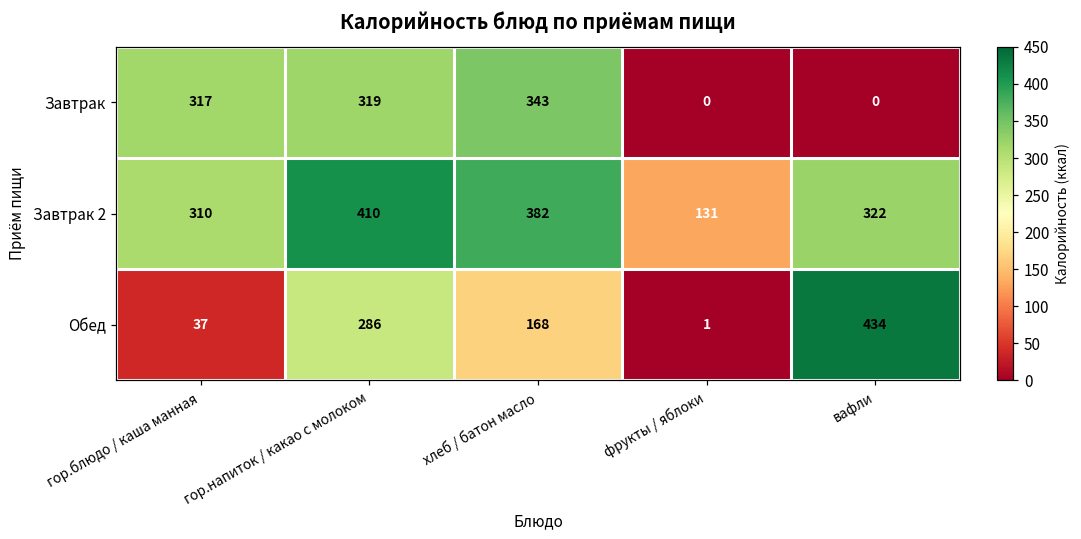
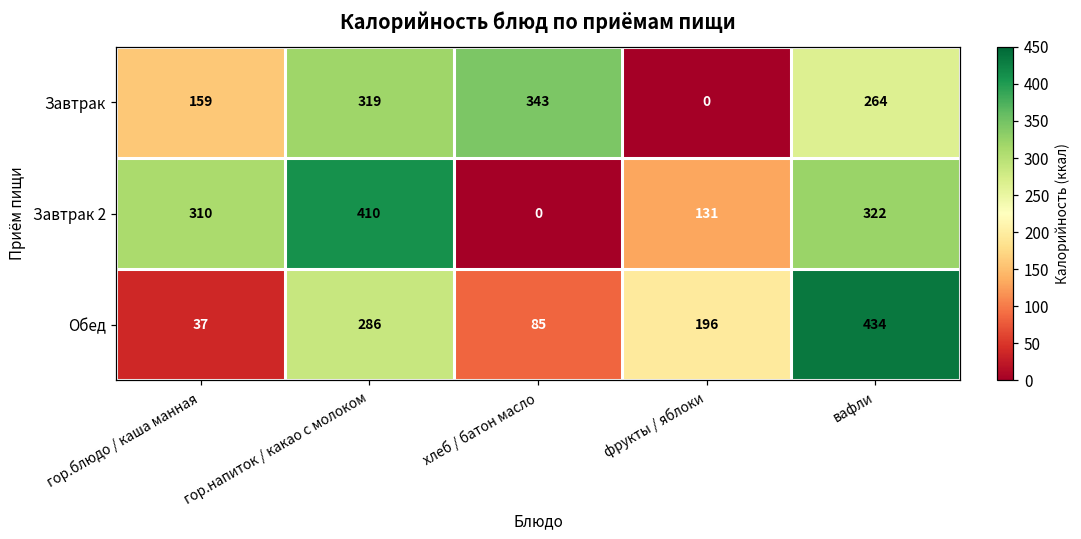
Завтрак, гор.блюдо / каша манная: 317 -> 159
Завтрак, вафли: 0 -> 264
Завтрак 2, хлеб / батон масло: 382 -> 0
Обед, хлеб / батон масло: 168 -> 85
Обед, фрукты / яблоки: 1 -> 196
